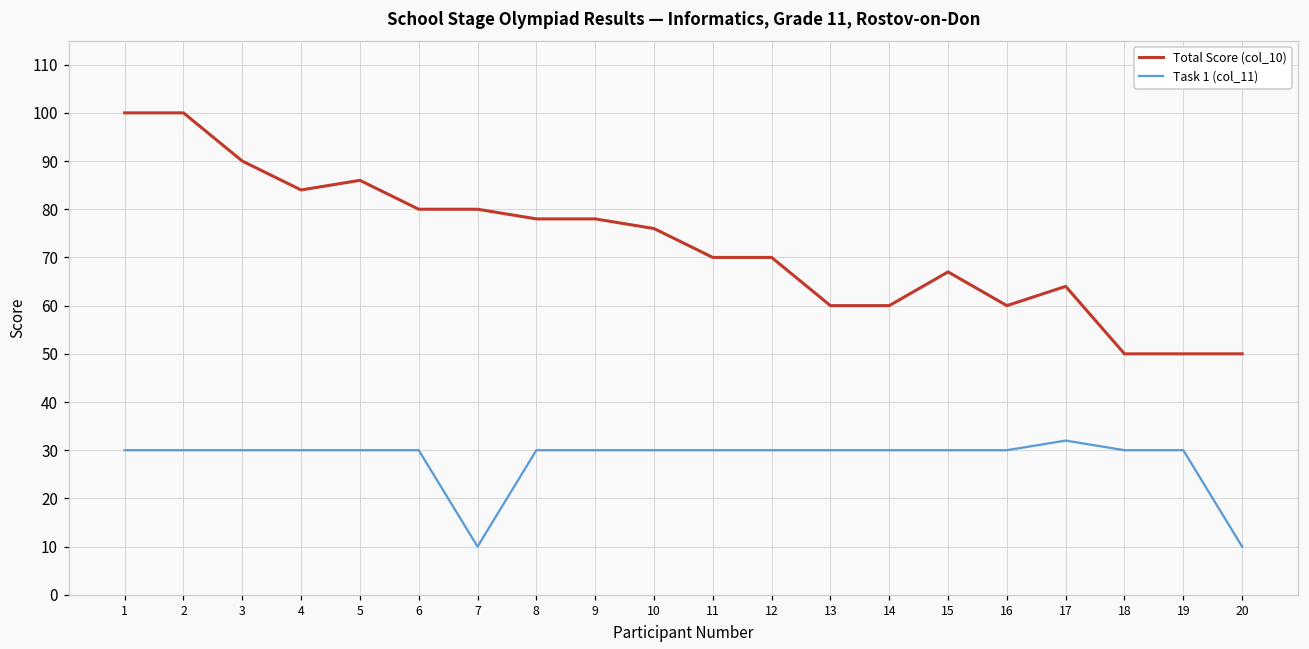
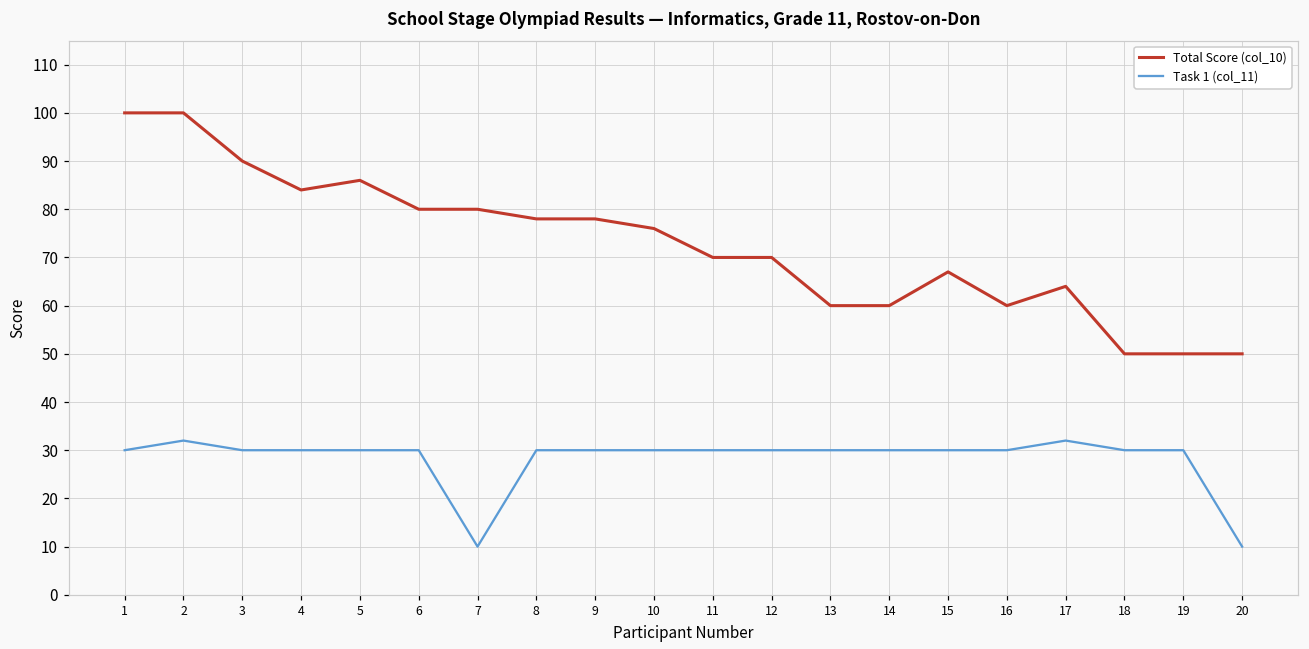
Task 1 (col_11), 2: 30 -> 32
